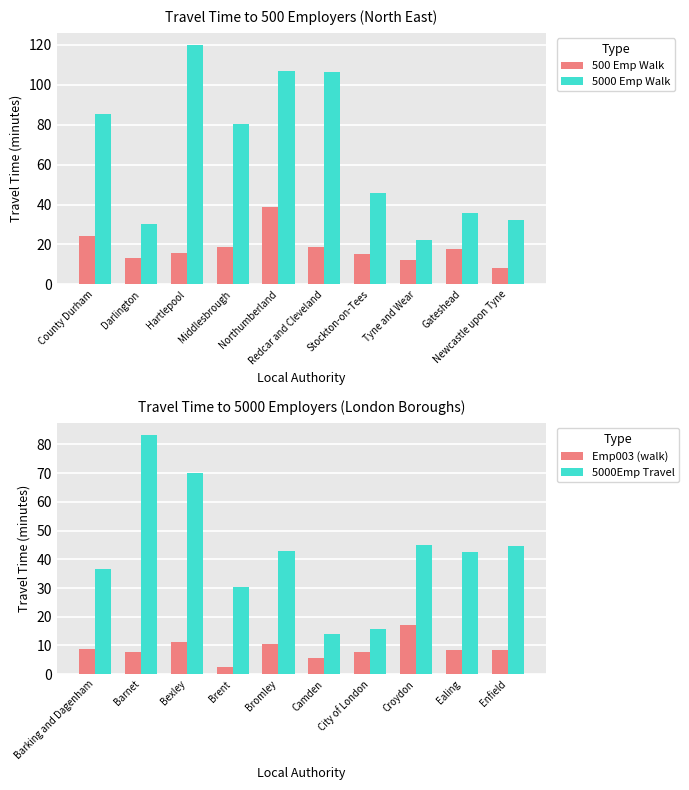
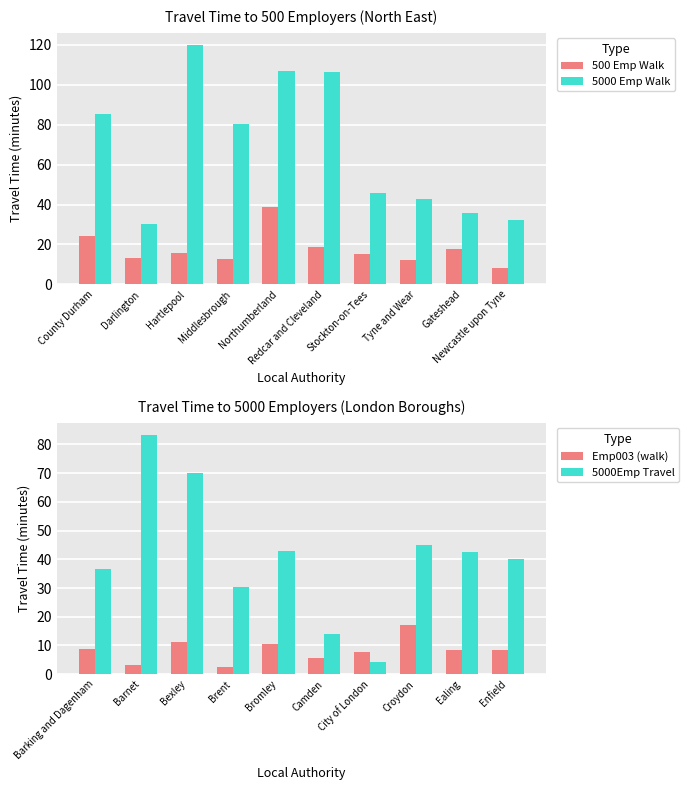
Travel Time to 500 Employers (North East), 500 Emp Walk, Middlesbrough: 19 -> 13
Travel Time to 500 Employers (North East), 5000 Emp Walk, Tyne and Wear: 22 -> 43
Travel Time to 5000 Employers (London Boroughs), Emp003 (walk), Barnet: 8 -> 3
Travel Time to 5000 Employers (London Boroughs), 5000Emp Travel, City of London: 16 -> 4
Travel Time to 5000 Employers (London Boroughs), 5000Emp Travel, Enfield: 45 -> 40
